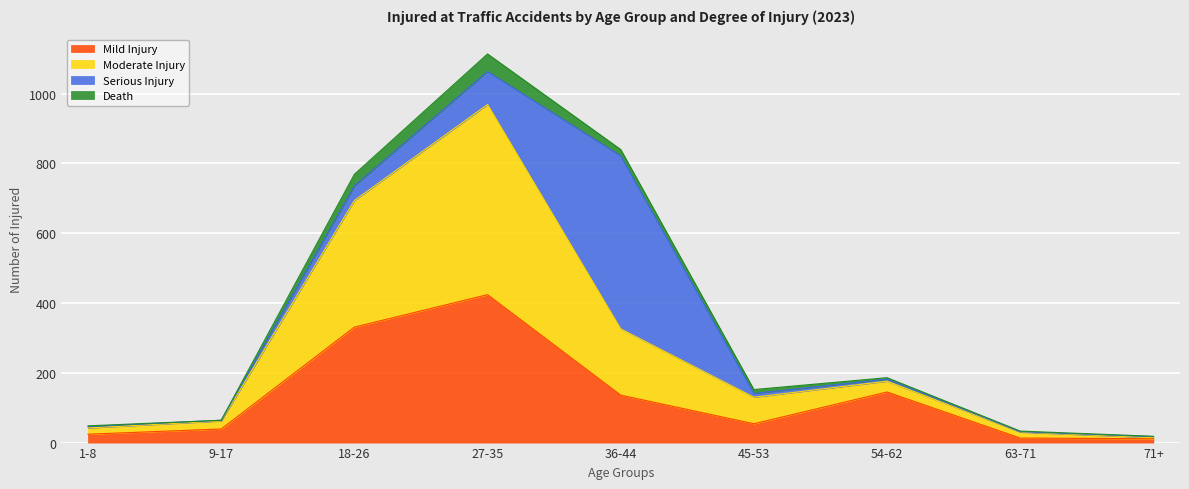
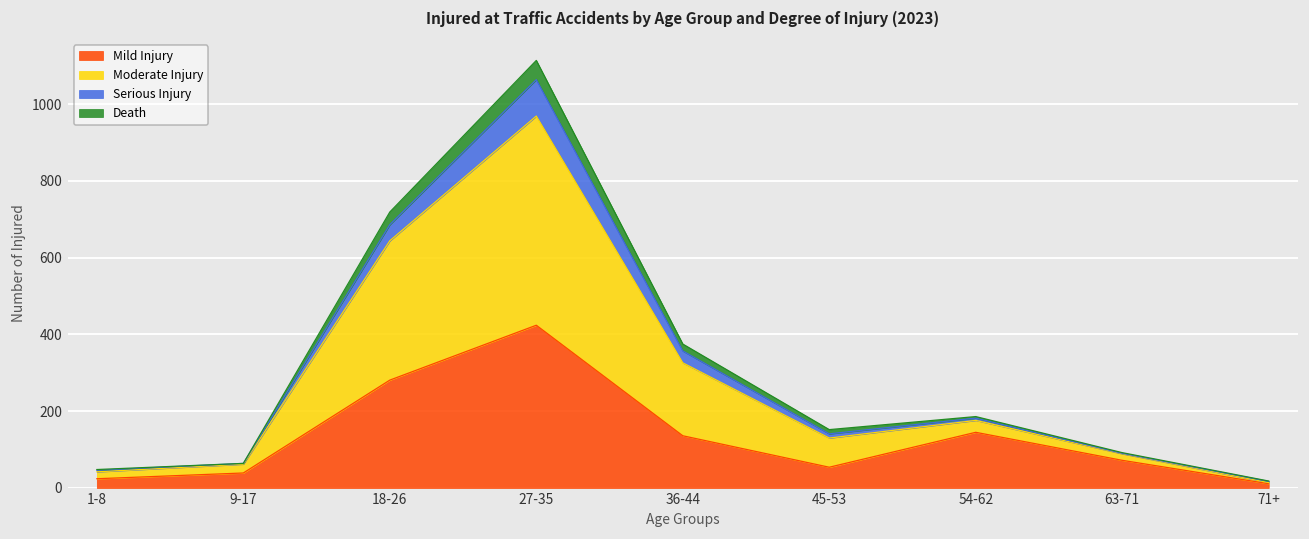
Mild Injury, 18-26: 330 -> 280
Serious Injury, 36-44: 500 -> 30
Mild Injury, 63-71: 10 -> 70
